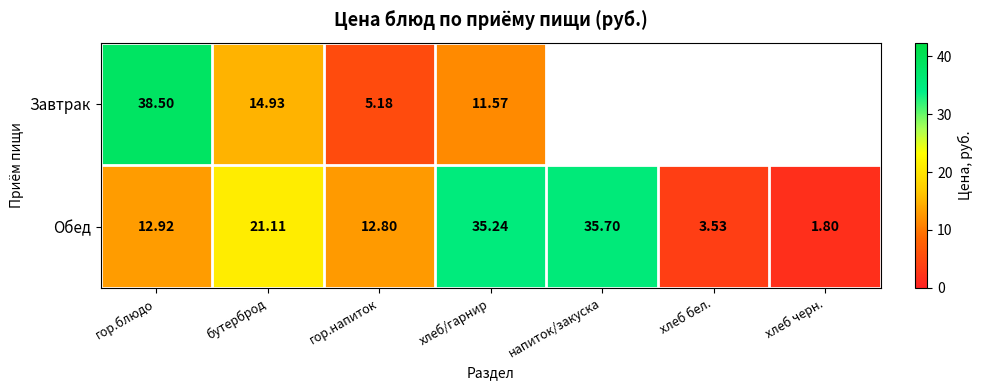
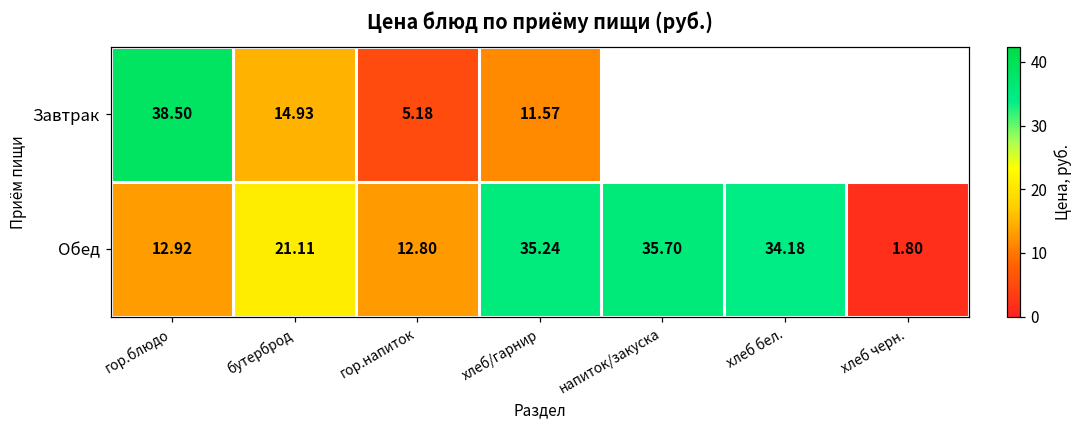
Обед, хлеб бел.: 3.53 -> 34.18
